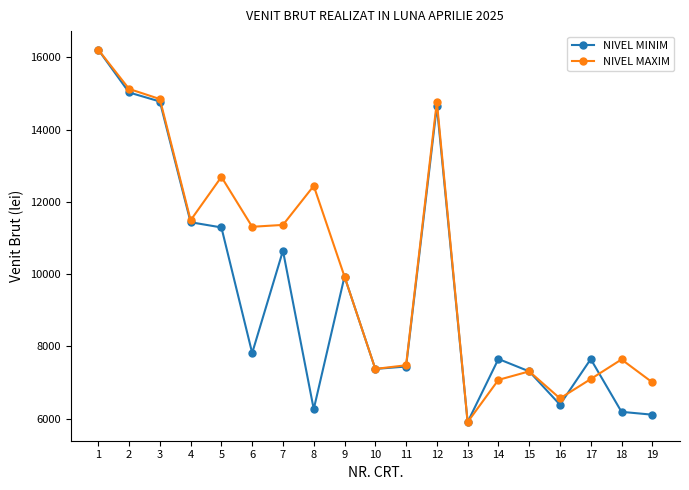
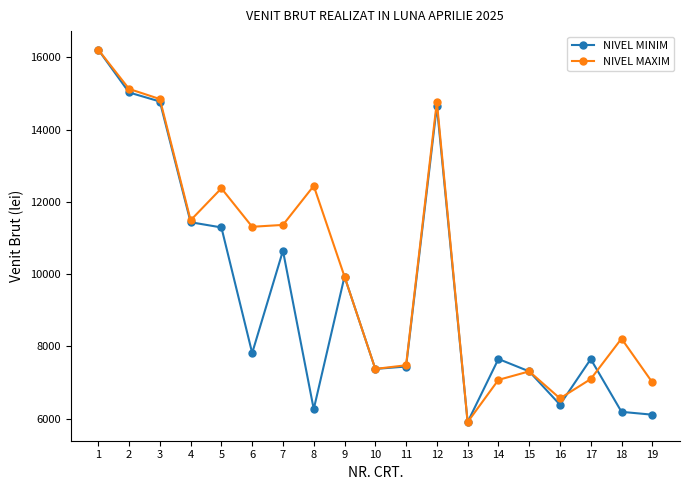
NIVEL MAXIM, 5: 12700 -> 12400
NIVEL MAXIM, 18: 7600 -> 8200
